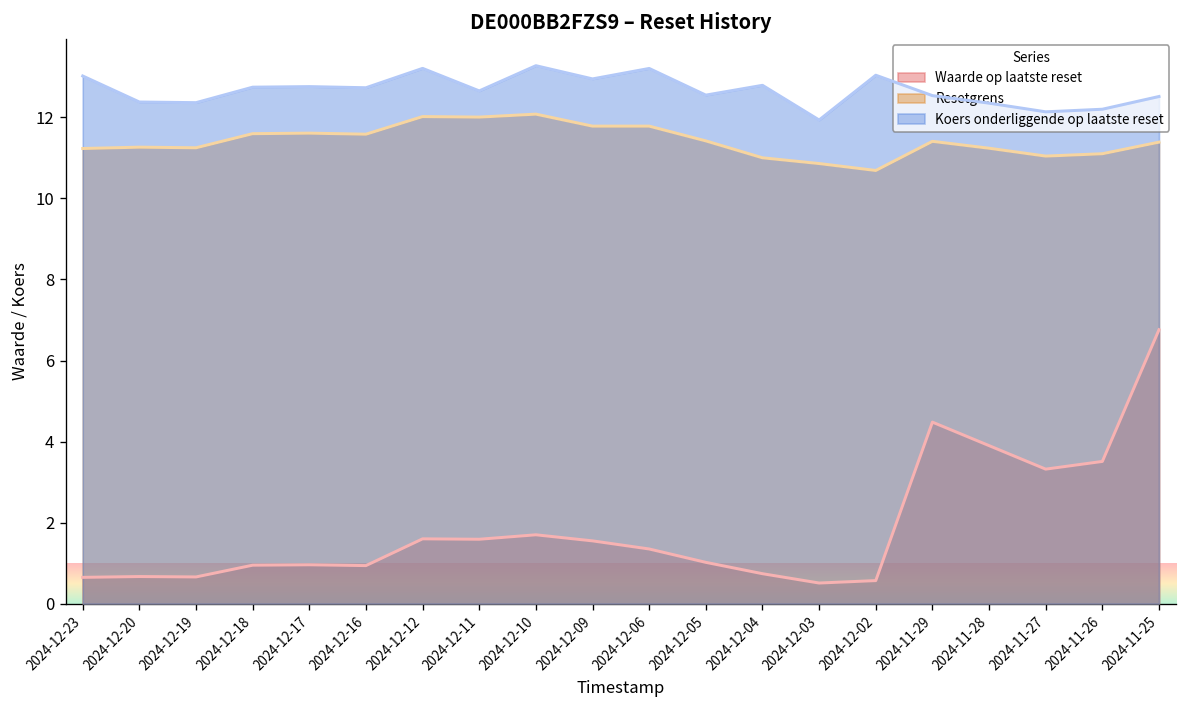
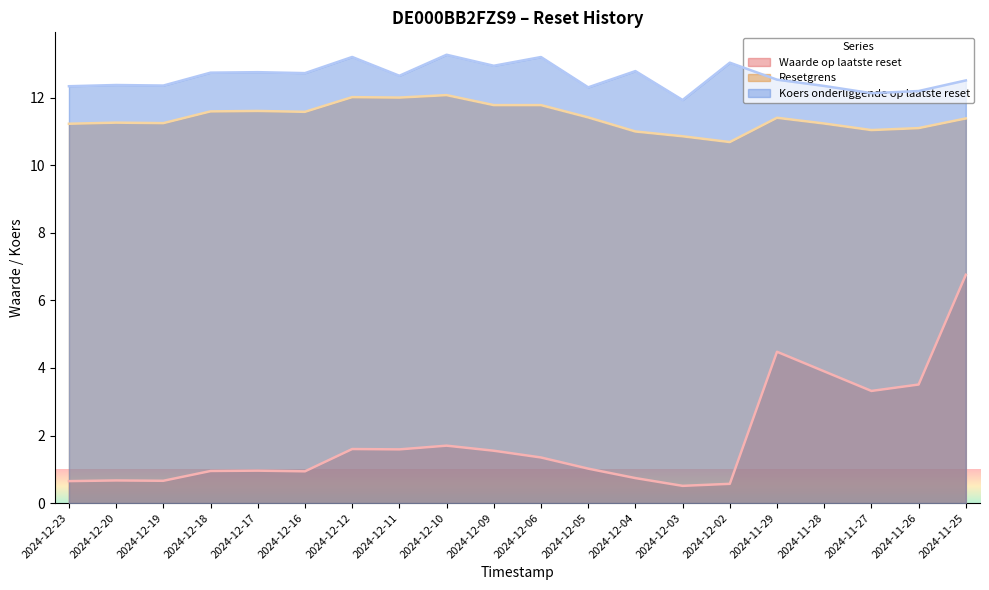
Koers onderliggende op laatste reset, 2024-12-23: 13.0 -> 12.3
Koers onderliggende op laatste reset, 2024-12-05: 12.5 -> 12.3
